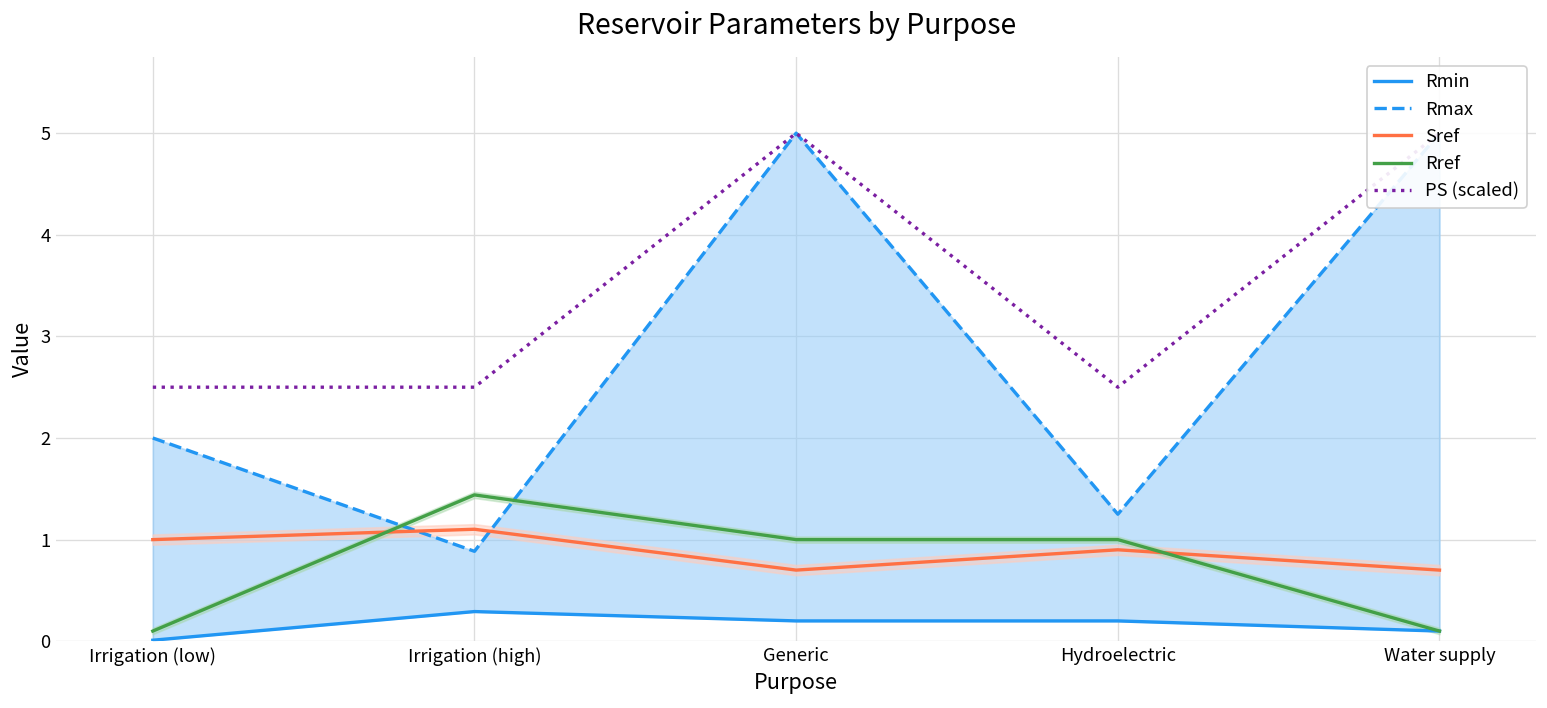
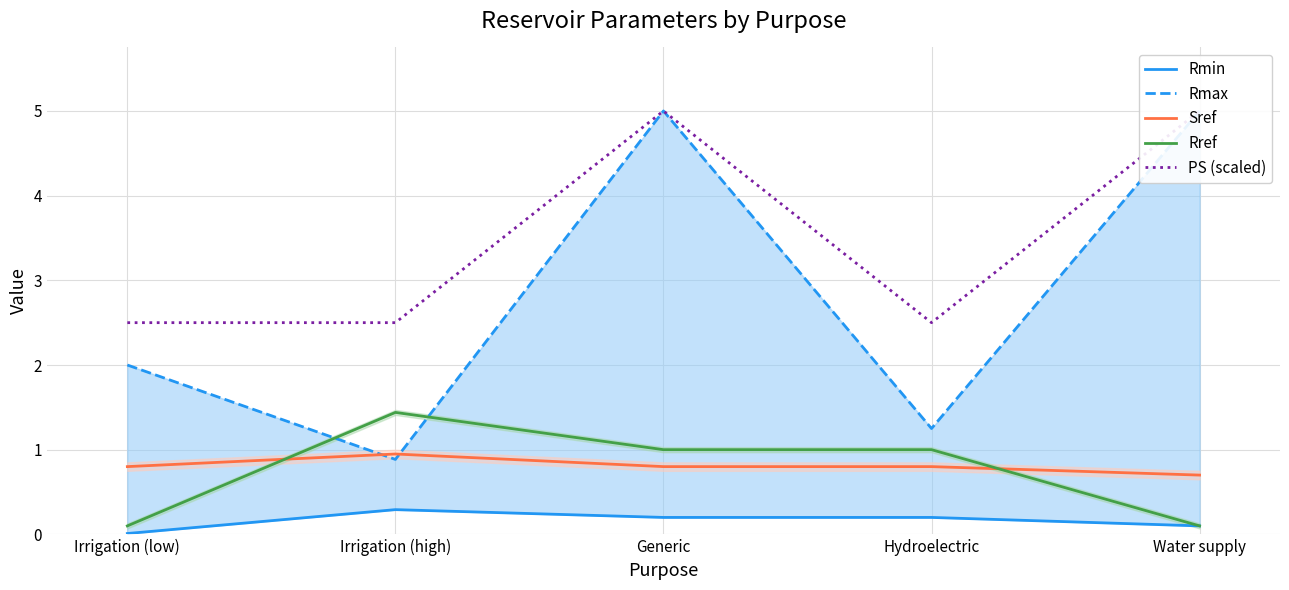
Sref, Irrigation (low): 1.0 -> 0.8
Sref, Irrigation (high): 1.1 -> 0.9
Sref, Generic: 0.7 -> 0.8
Sref, Hydroelectric: 0.9 -> 0.8
